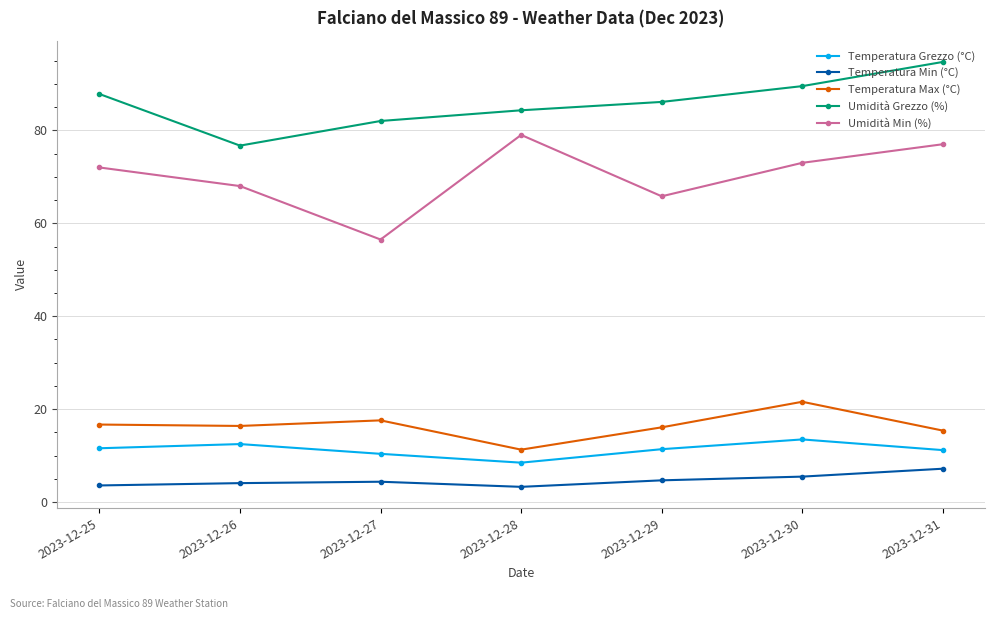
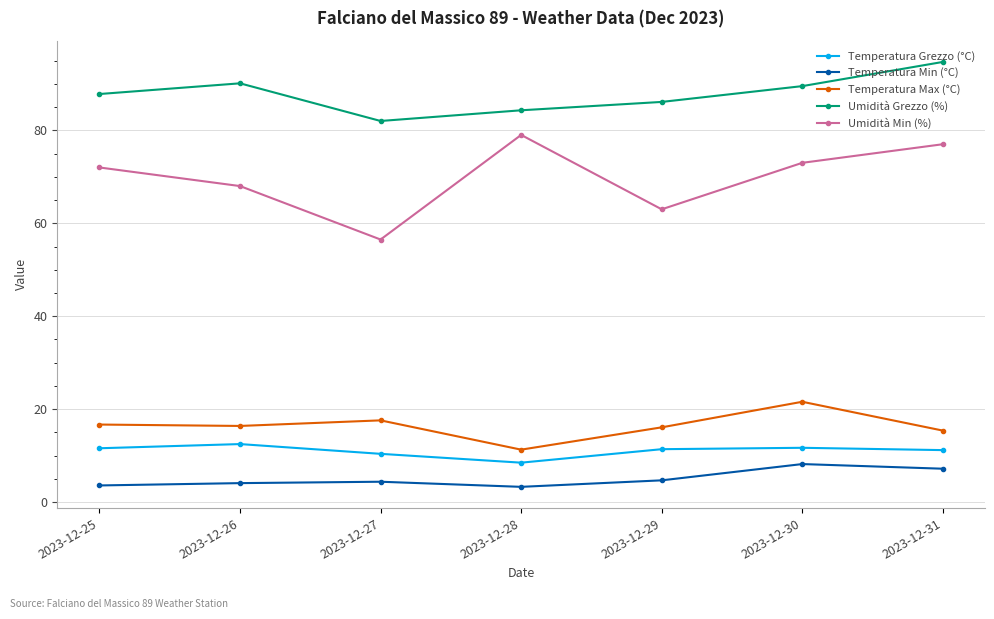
Umidità Grezzo (%), 2023-12-26: 77 -> 90
Umidità Min (%), 2023-12-29: 66 -> 63
Temperatura Grezzo (°C), 2023-12-30: 14 -> 12
Temperatura Min (°C), 2023-12-30: 6 -> 8
